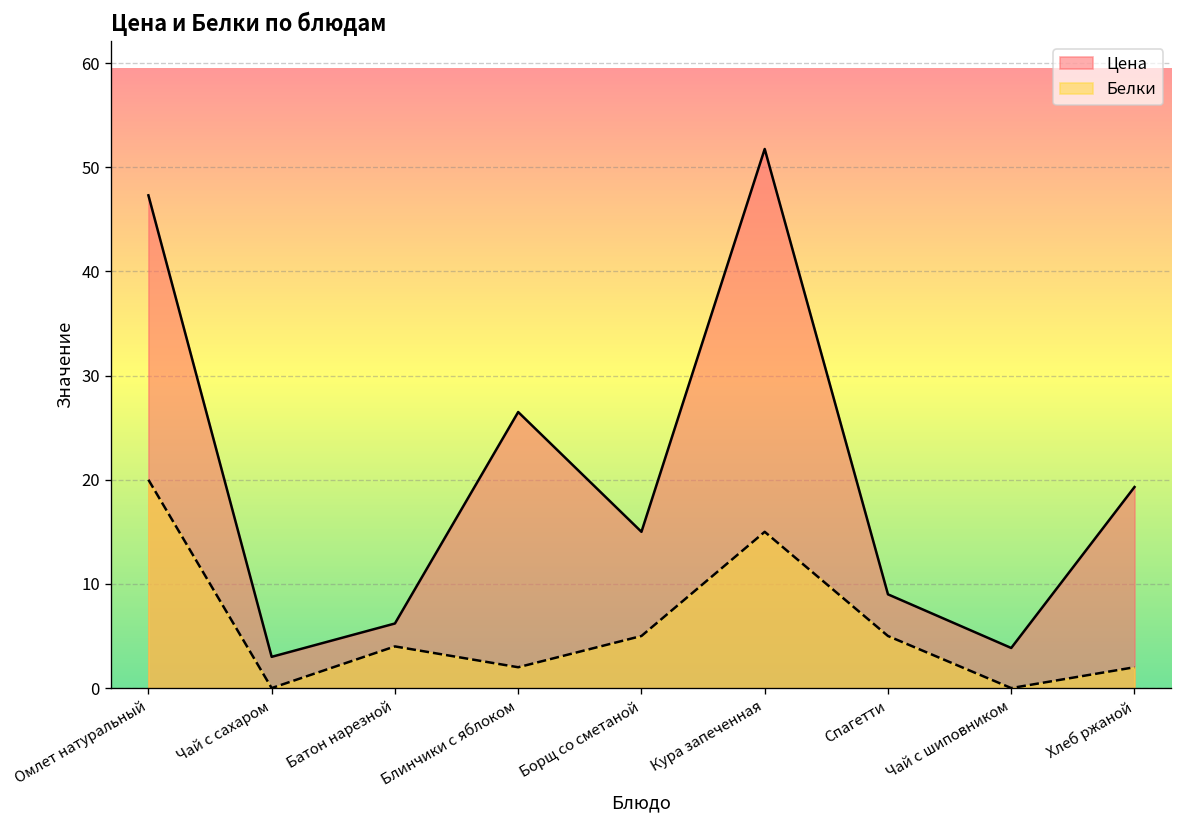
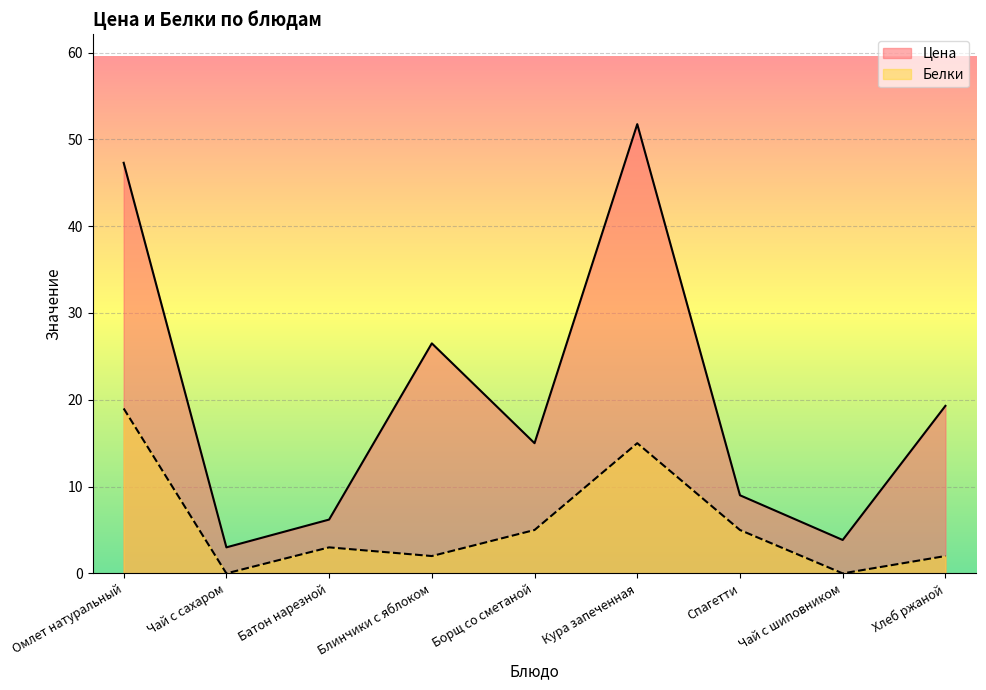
Белки, Омлет натуральный: 20 -> 19
Белки, Батон нарезной: 4 -> 3
